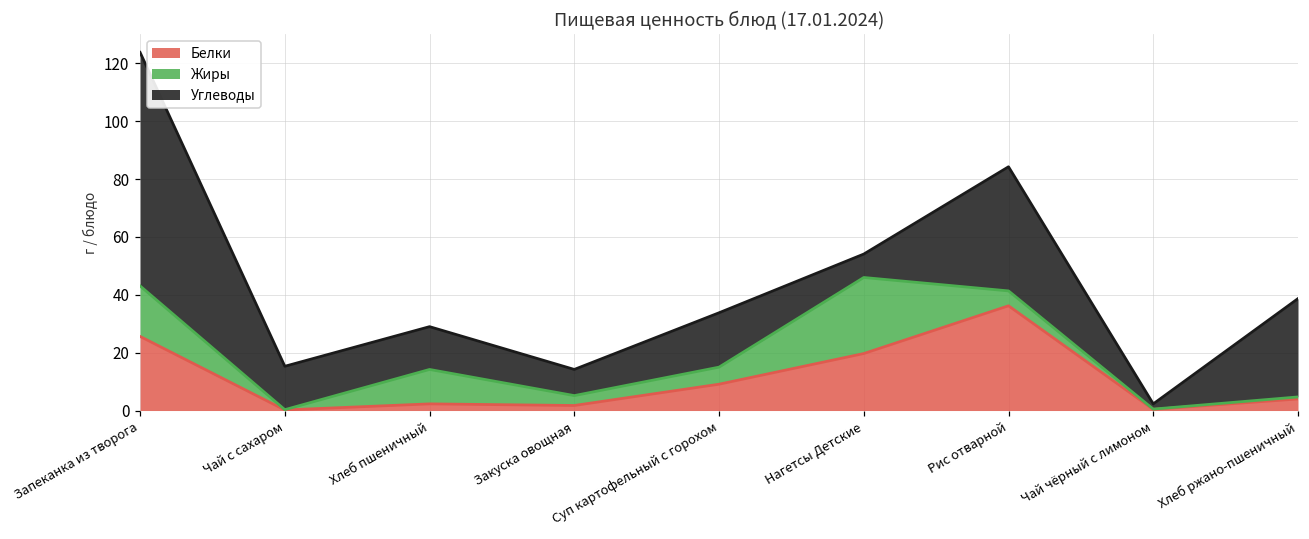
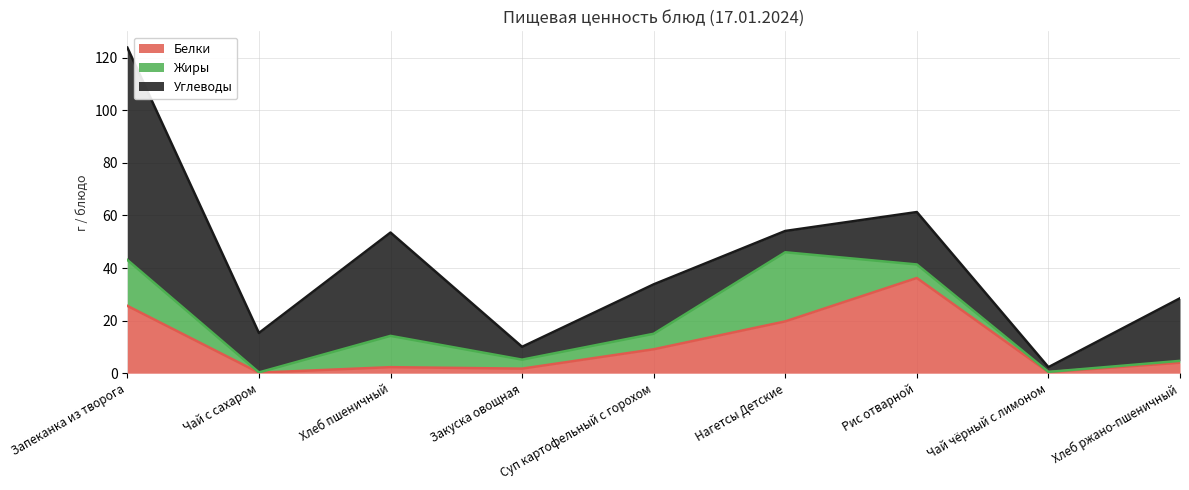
Углеводы, Хлеб пшеничный: 15 -> 39
Углеводы, Закуска овощная: 9 -> 5
Углеводы, Рис отварной: 43 -> 20
Углеводы, Хлеб ржано-пшеничный: 34 -> 24
